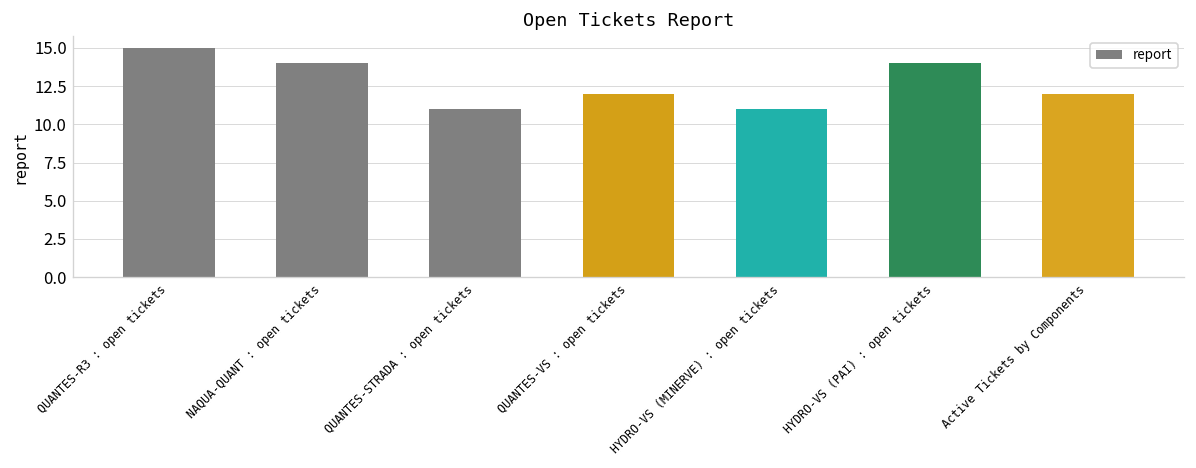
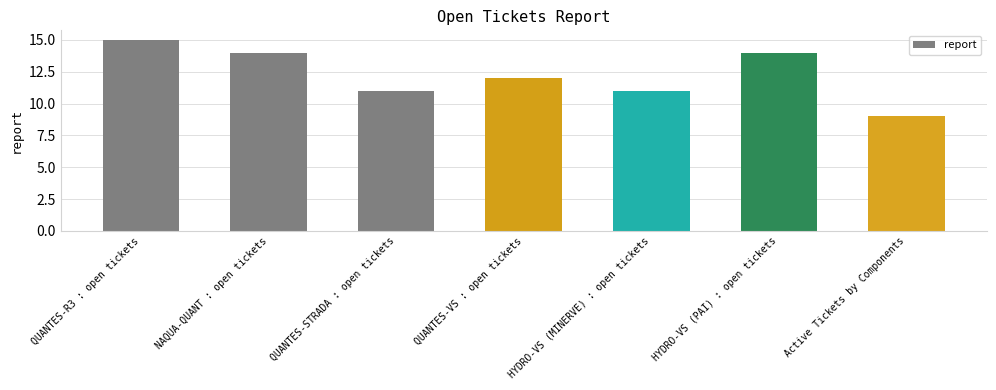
Active Tickets by Components: 12 -> 9
